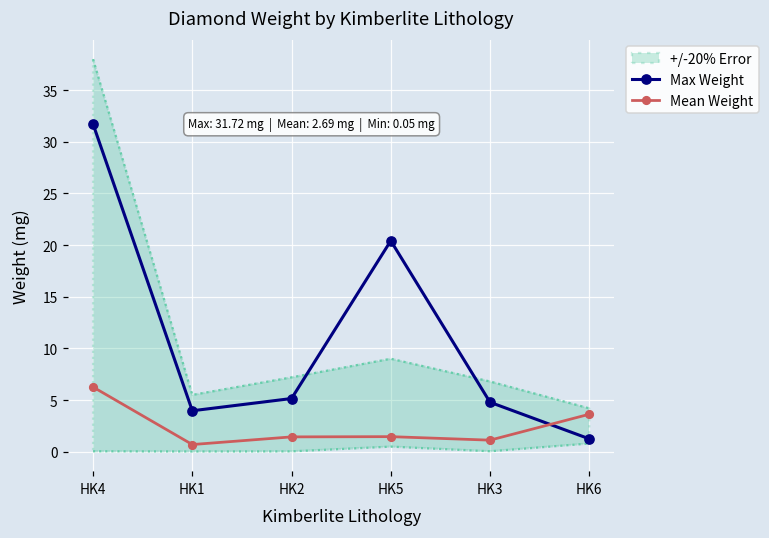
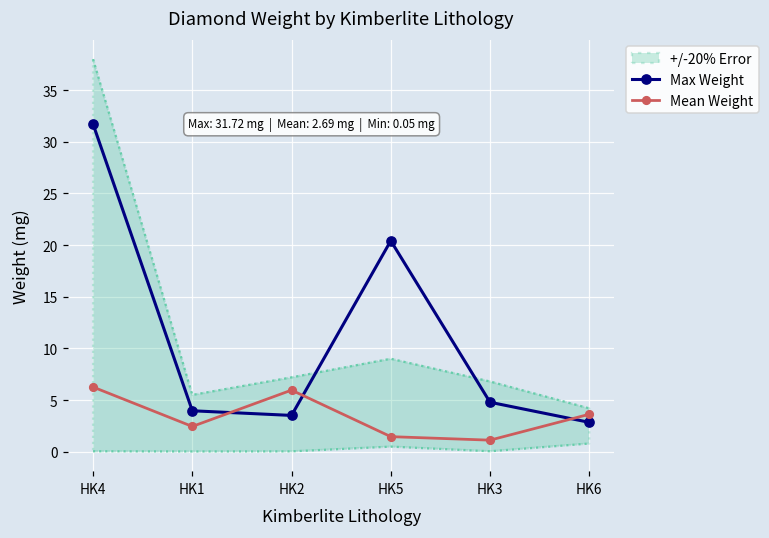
Mean Weight, HK1: 1 -> 2
Max Weight, HK2: 5 -> 4
Mean Weight, HK2: 1 -> 6
Max Weight, HK6: 1 -> 3
